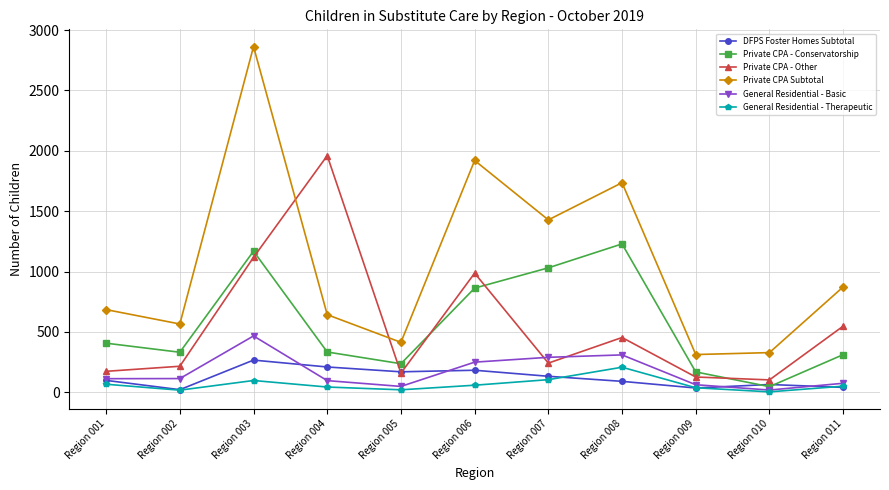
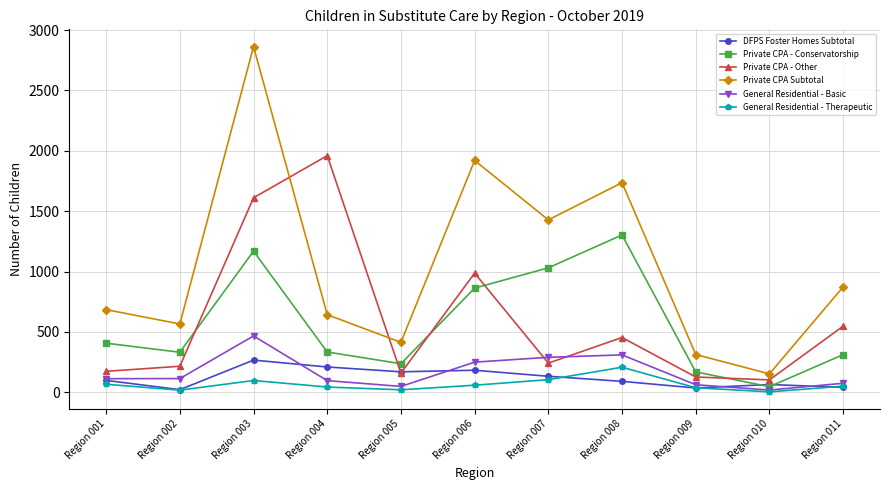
Private CPA - Other, Region 003: 1120 -> 1610
Private CPA - Conservatorship, Region 008: 1230 -> 1300
Private CPA Subtotal, Region 010: 330 -> 150
